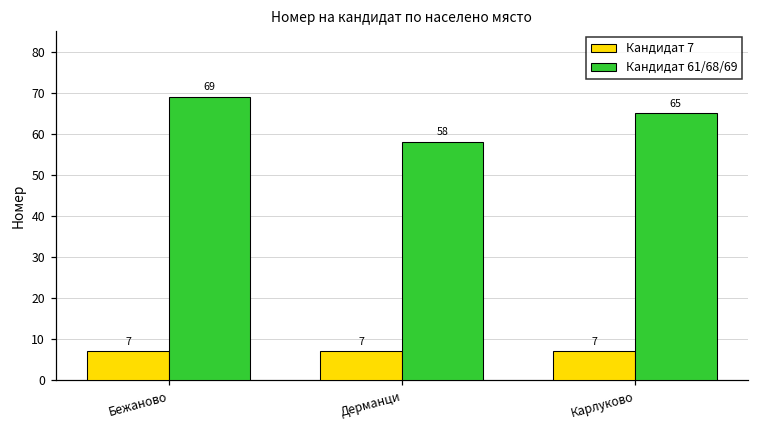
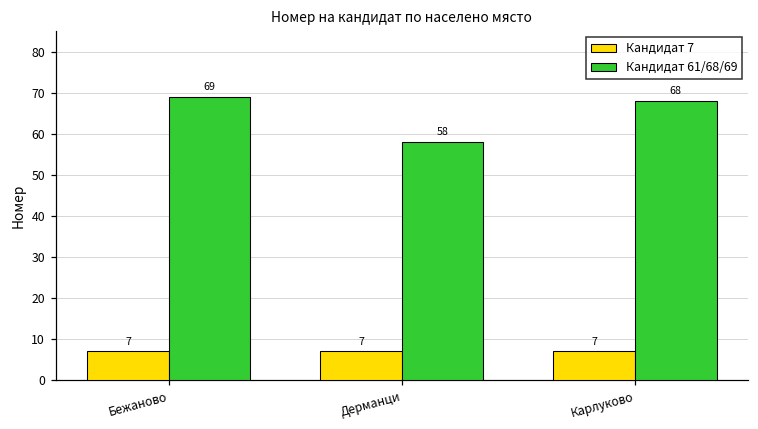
Кандидат 61/68/69, Карлуково: 65 -> 68
